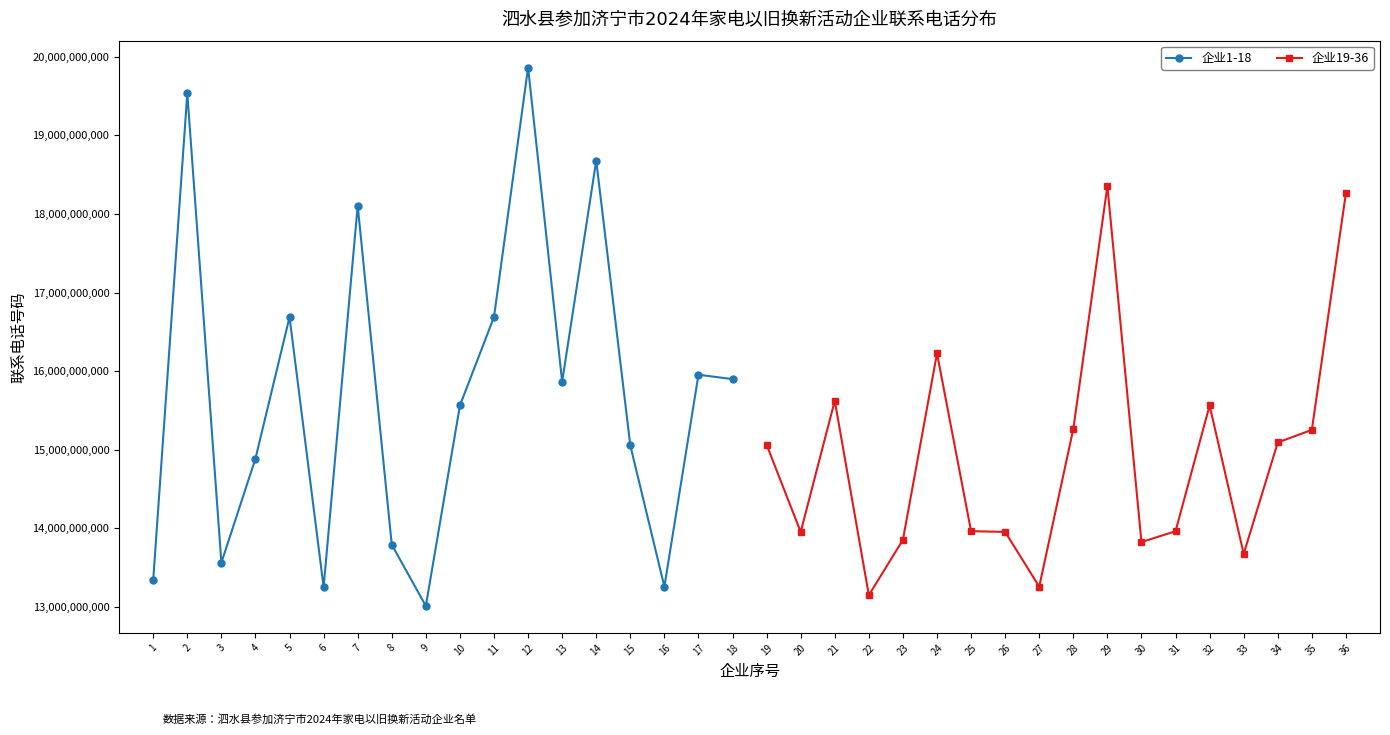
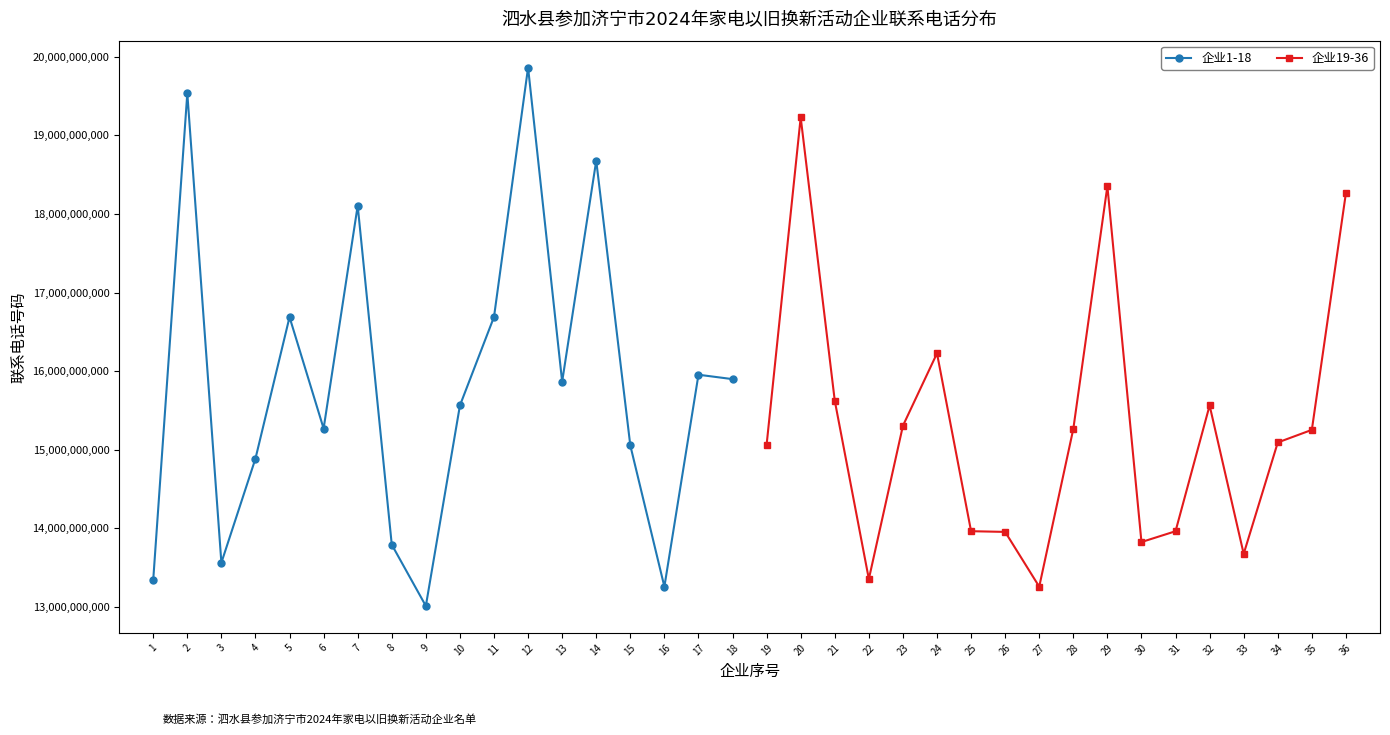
企业1-18, 6: 13,300,000,000 -> 15,300,000,000
企业19-36, 20: 14,000,000,000 -> 19,200,000,000
企业19-36, 22: 13,100,000,000 -> 13,400,000,000
企业19-36, 23: 13,900,000,000 -> 15,300,000,000
